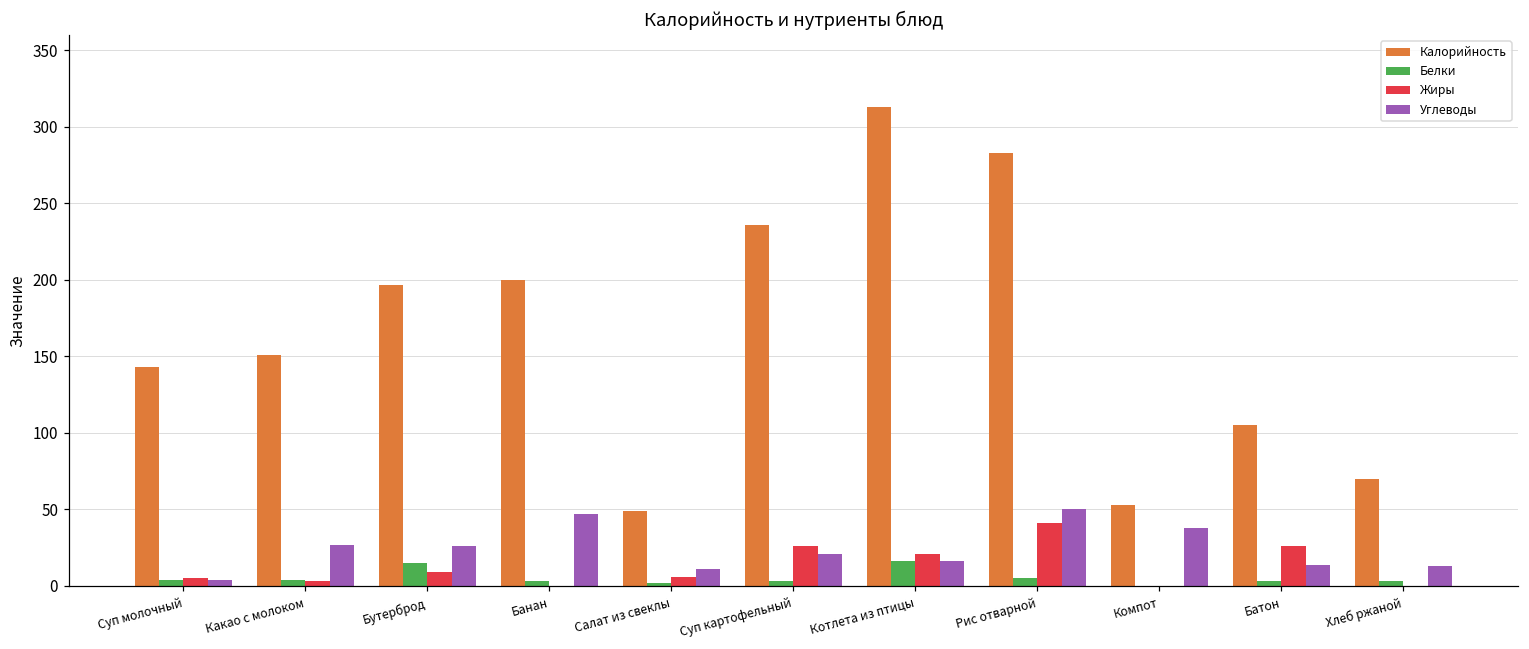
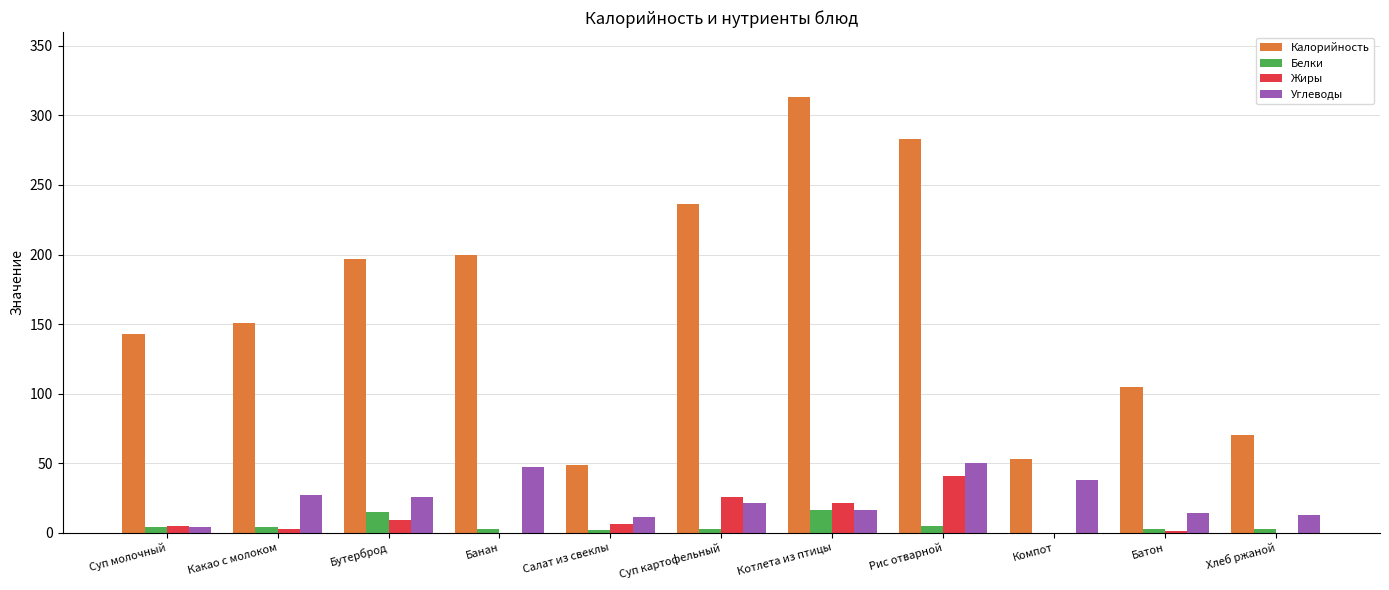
Жиры, Батон: 26 -> 1
